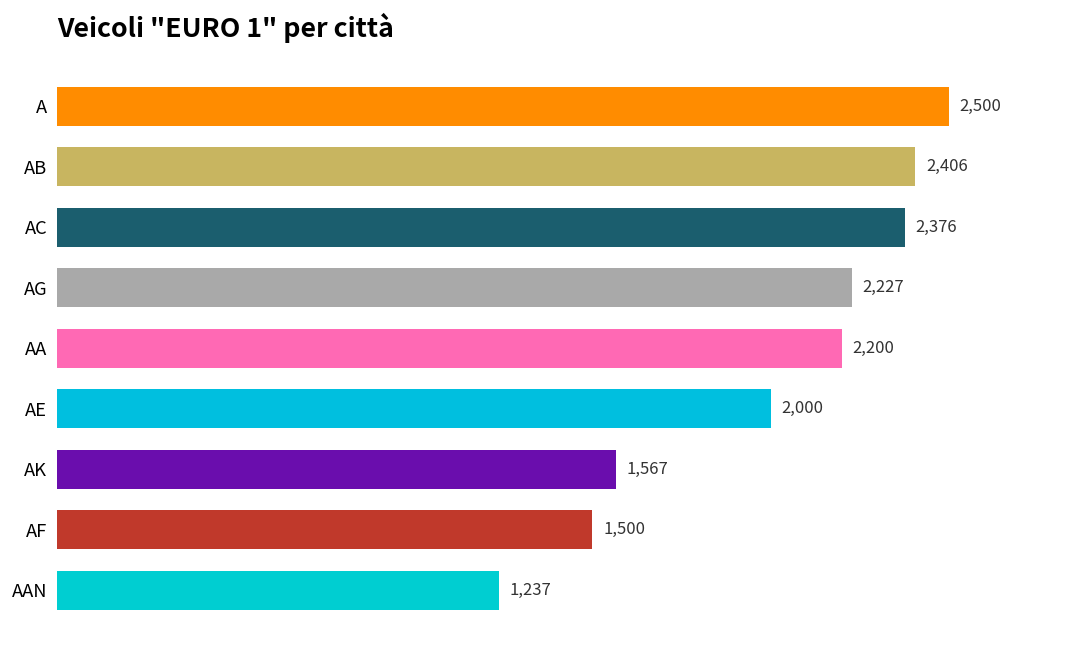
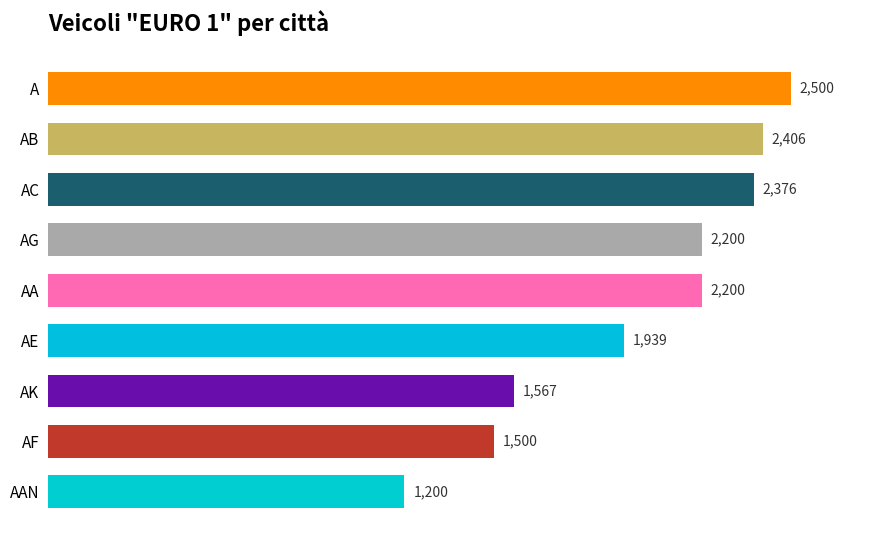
AG: 2,227 -> 2,200
AE: 2,000 -> 1,939
AAN: 1,237 -> 1,200
